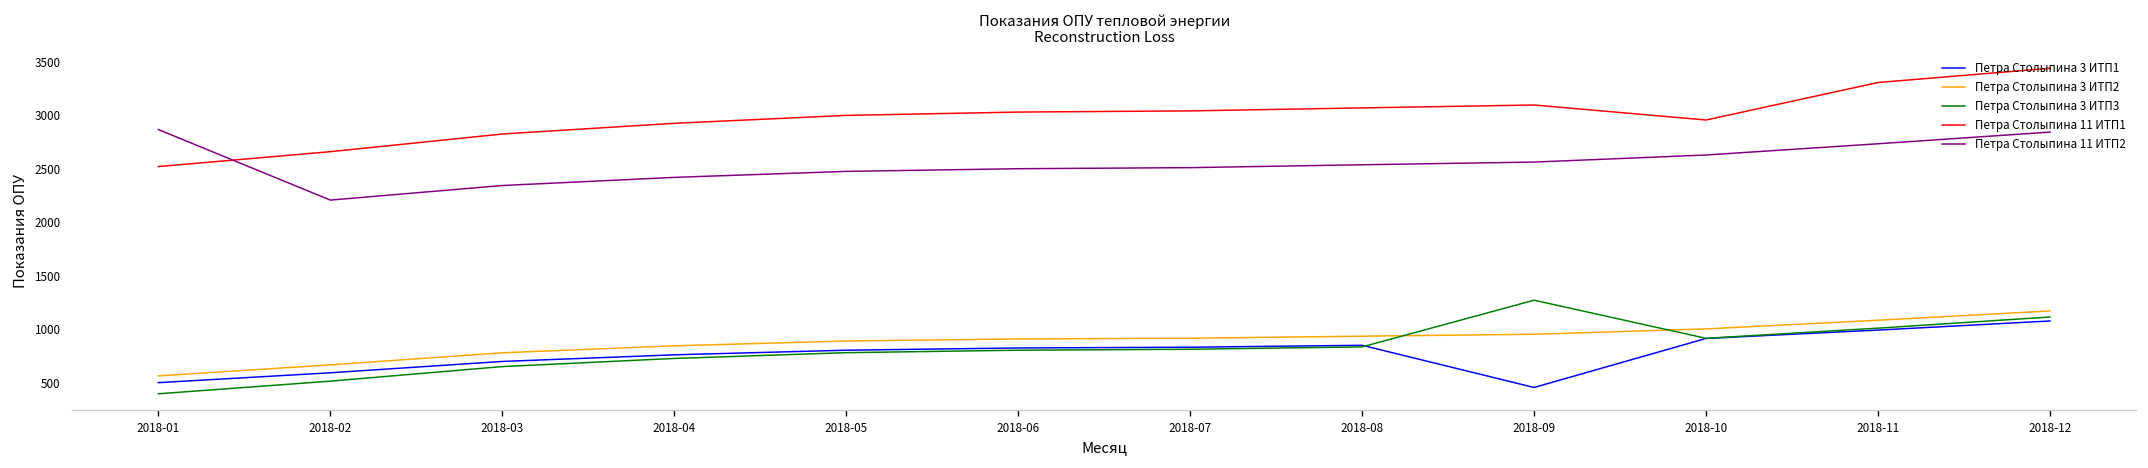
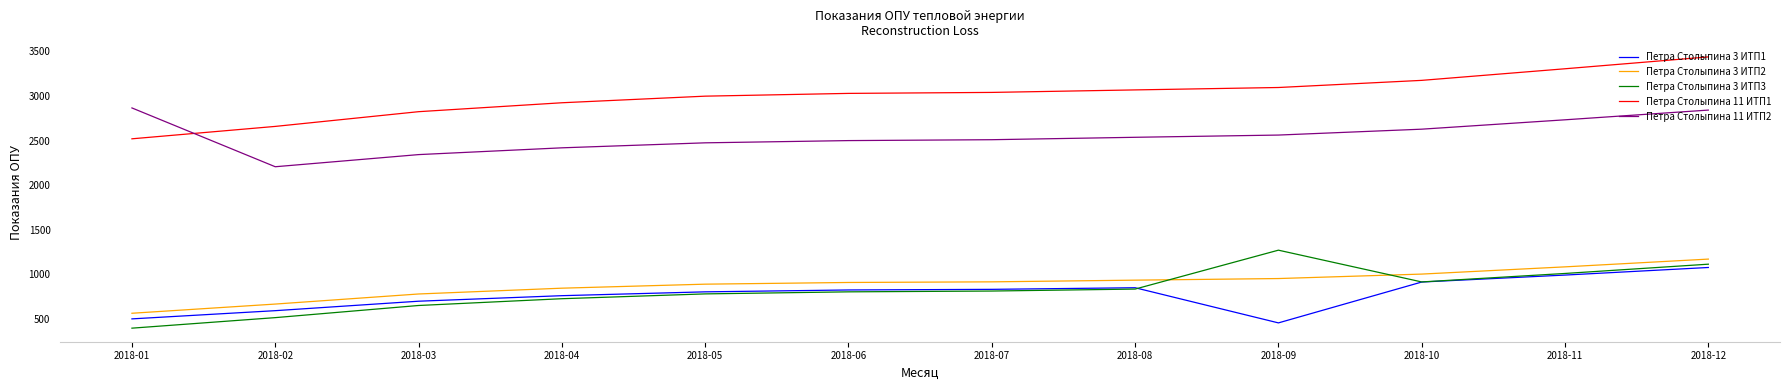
Петра Столыпина 11 ИТП1, 2018-10: 3000 -> 3200
